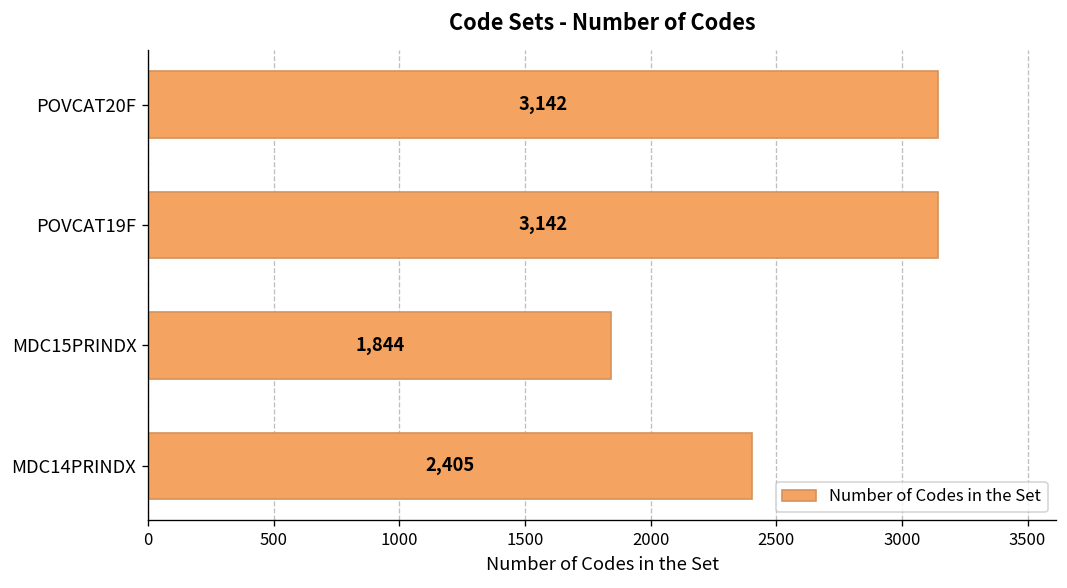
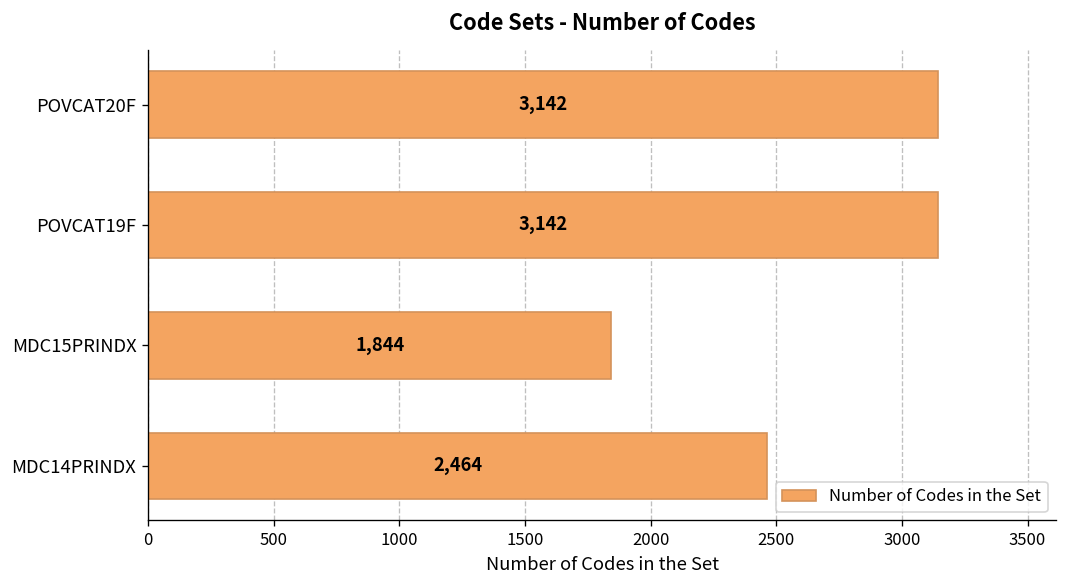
MDC14PRINDX: 2,405 -> 2,464
